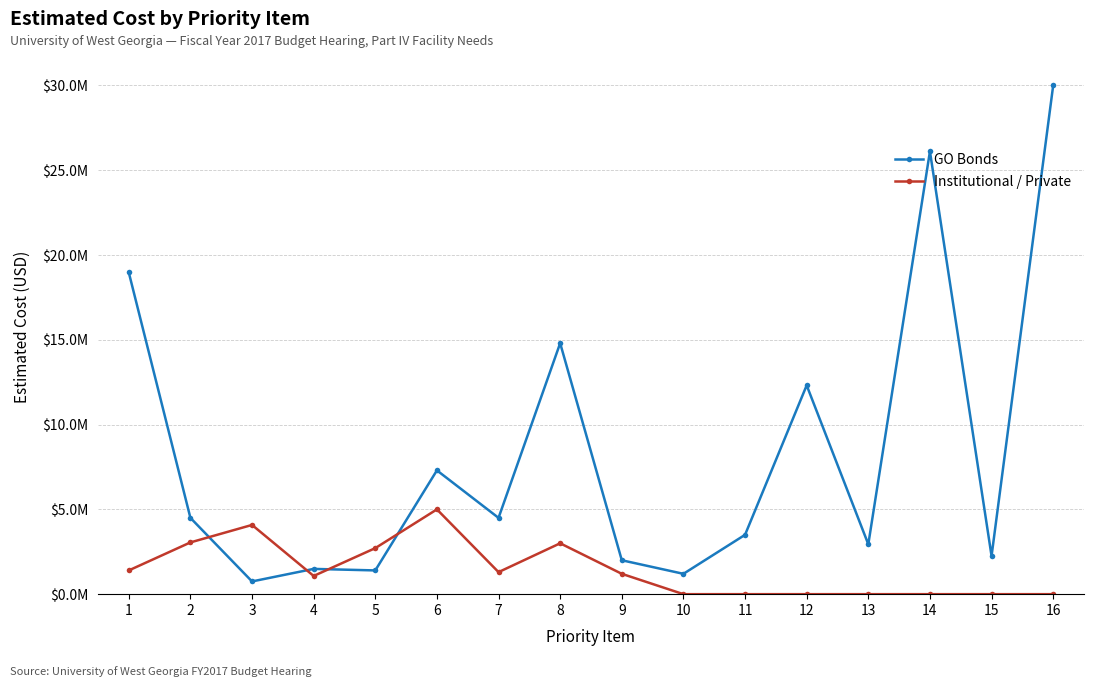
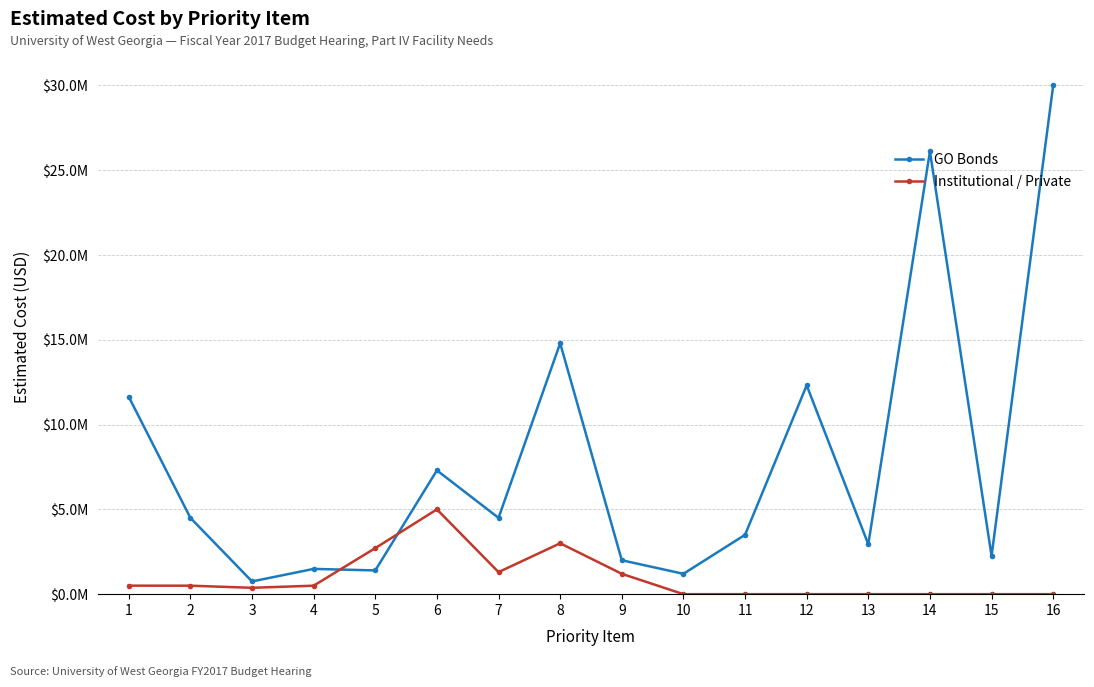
GO Bonds, 1: $19000000 -> $11600000
Institutional / Private, 1: $1400000 -> $500000
Institutional / Private, 2: $3100000 -> $500000
Institutional / Private, 3: $4100000 -> $400000
Institutional / Private, 4: $1100000 -> $500000
